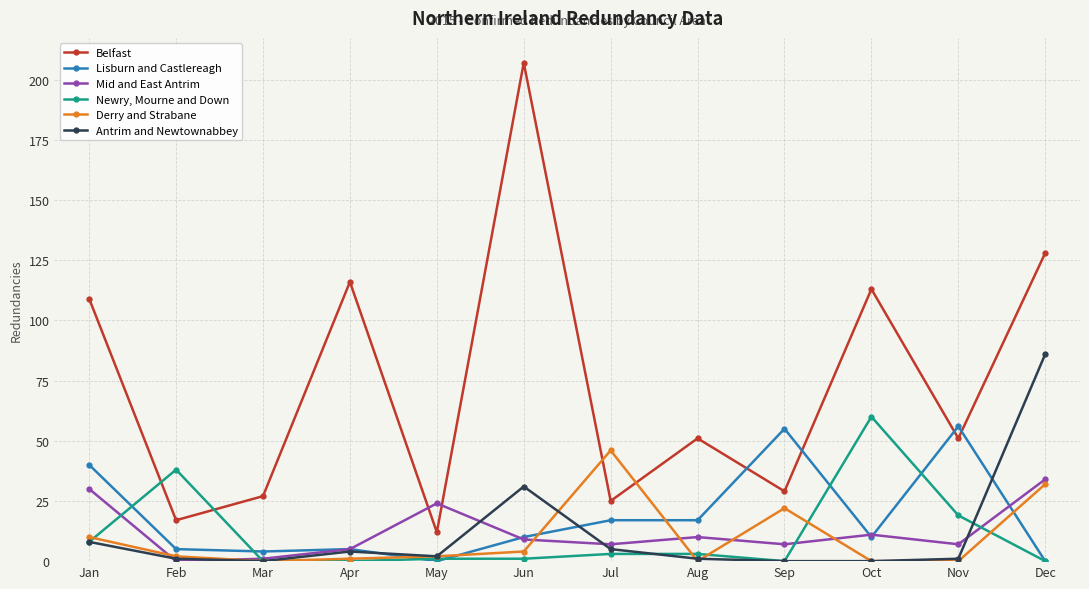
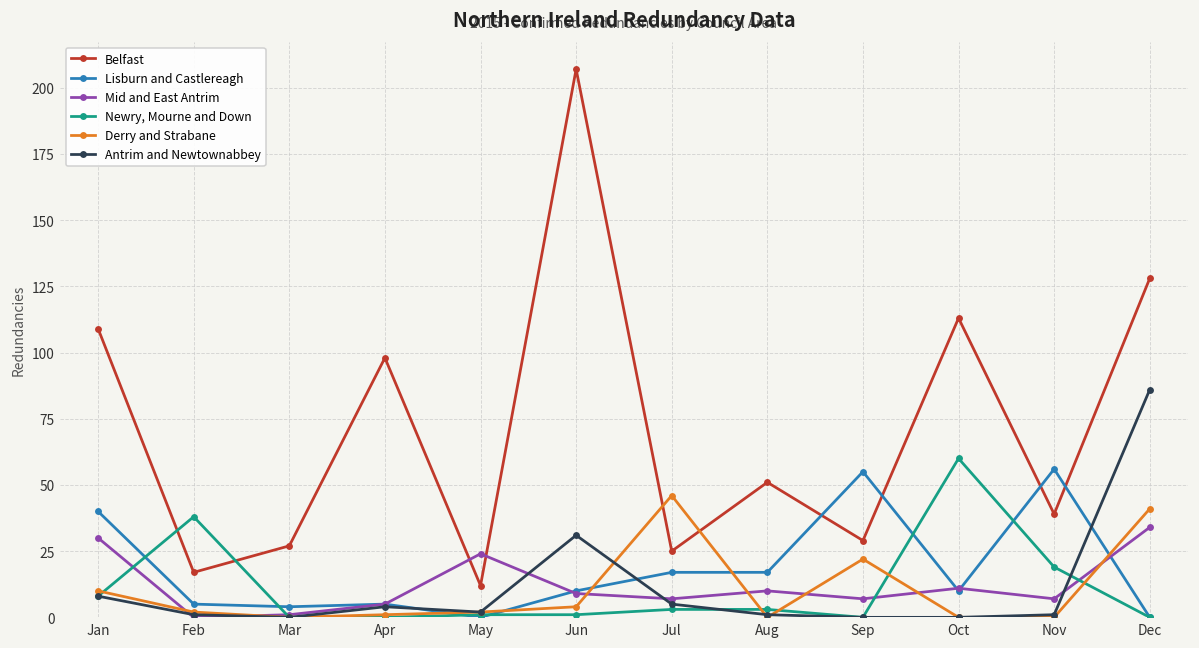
Belfast, Apr: 116 -> 98
Belfast, Nov: 51 -> 39
Derry and Strabane, Dec: 32 -> 41
